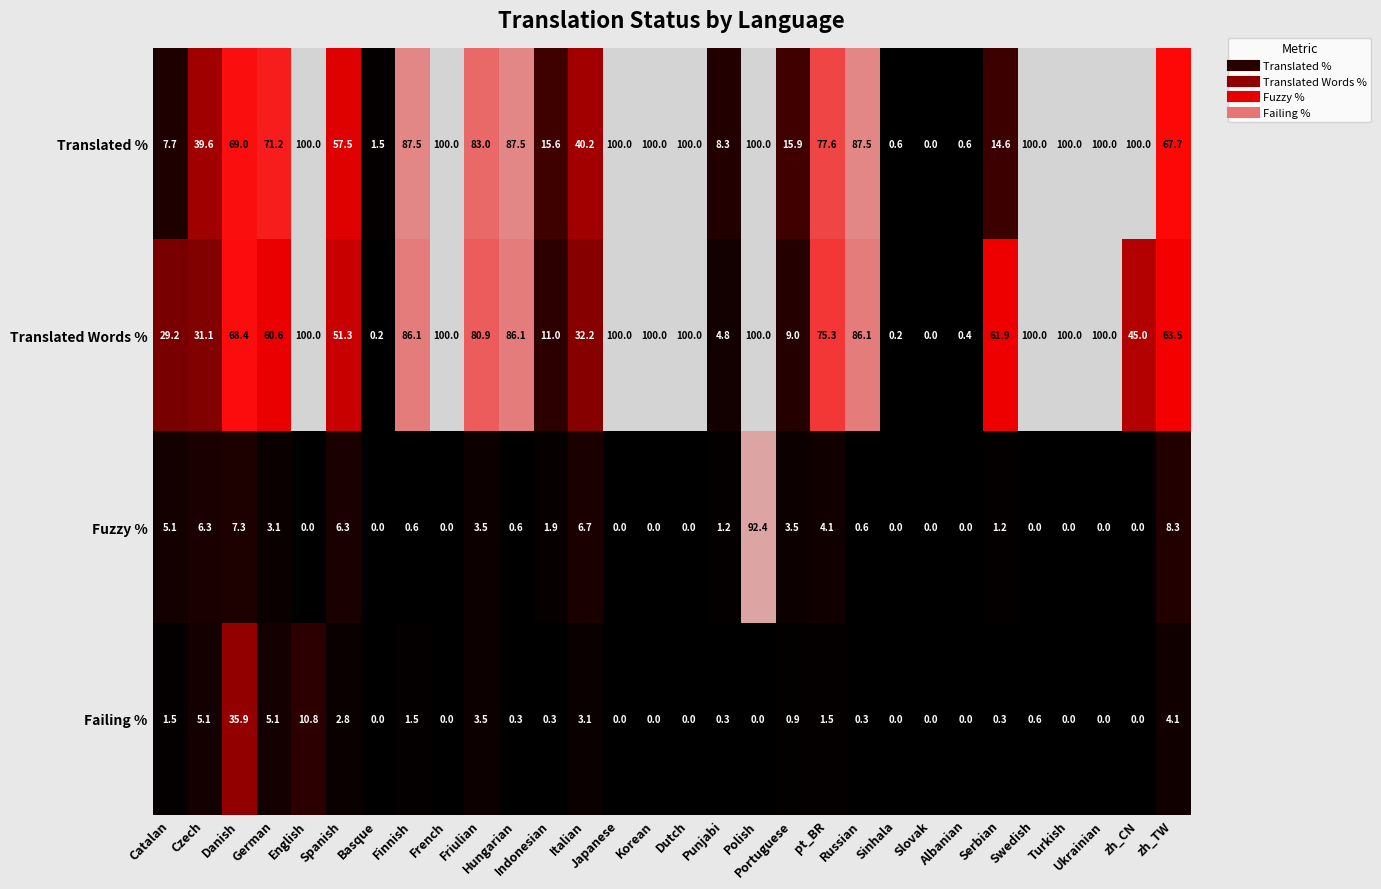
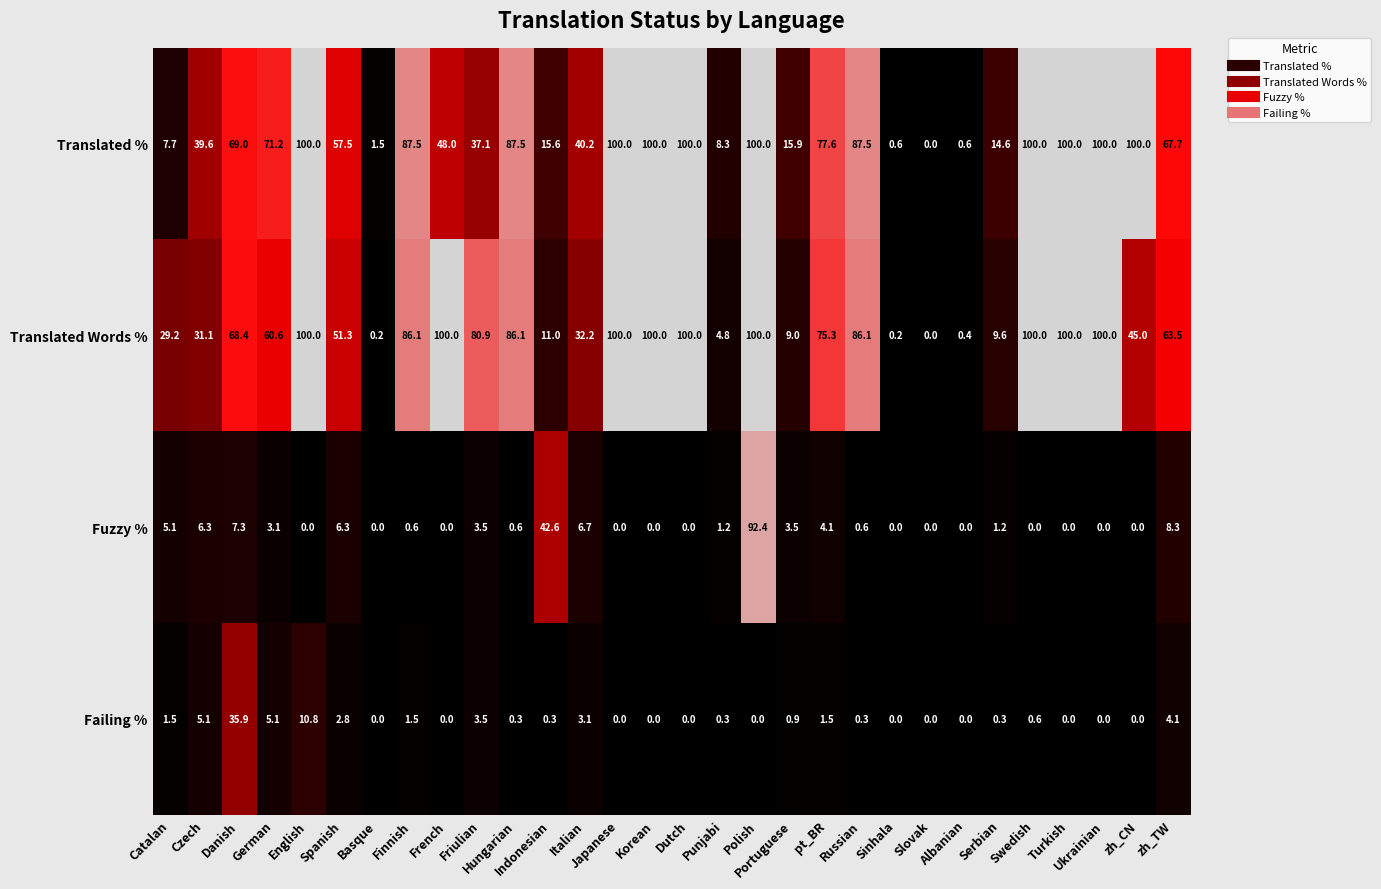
Translated %, French: 100.0 -> 48.0
Translated %, Friulian: 83.0 -> 37.1
Translated Words %, Serbian: 61.9 -> 9.6
Fuzzy %, Indonesian: 1.9 -> 42.6
